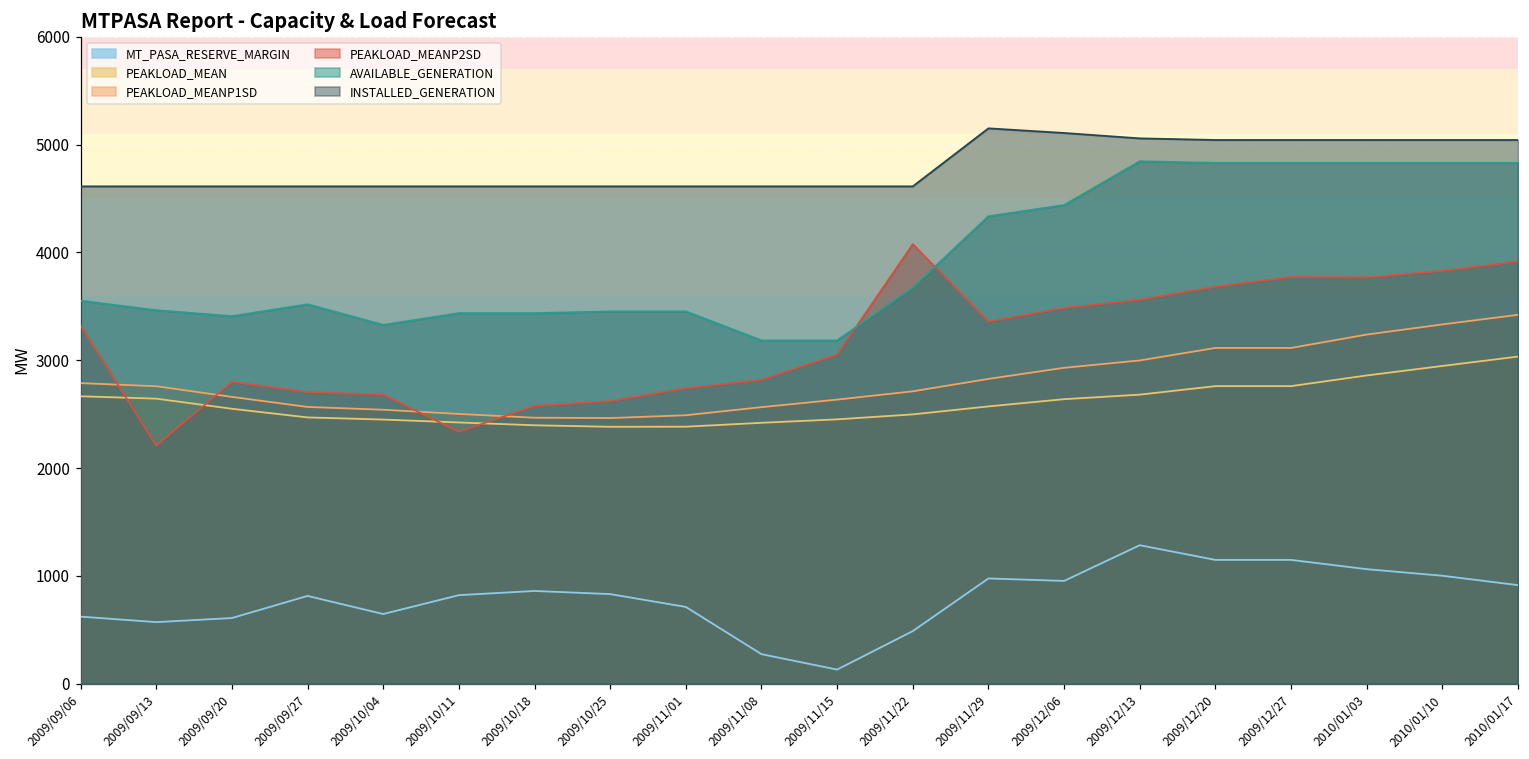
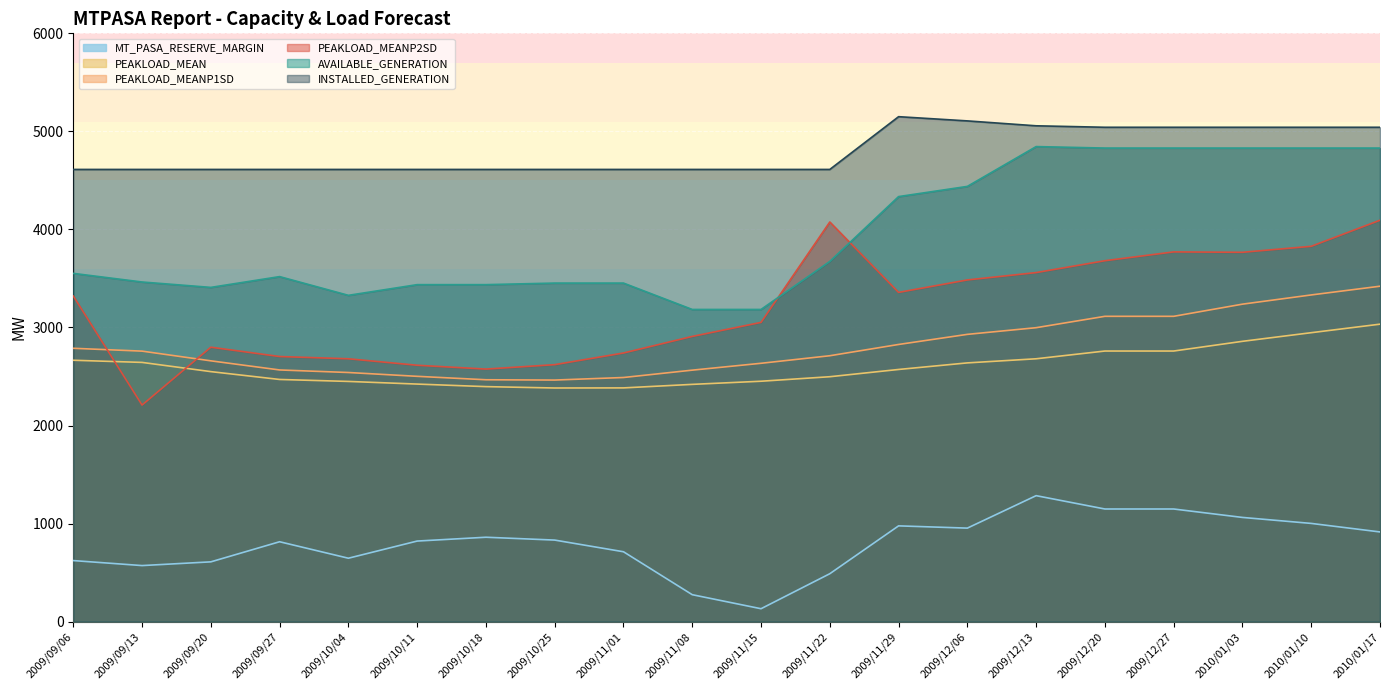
PEAKLOAD_MEANP2SD, 2009/10/11: 2300 -> 2600
PEAKLOAD_MEANP2SD, 2009/11/08: 2800 -> 2900
PEAKLOAD_MEANP2SD, 2010/01/17: 3900 -> 4100
